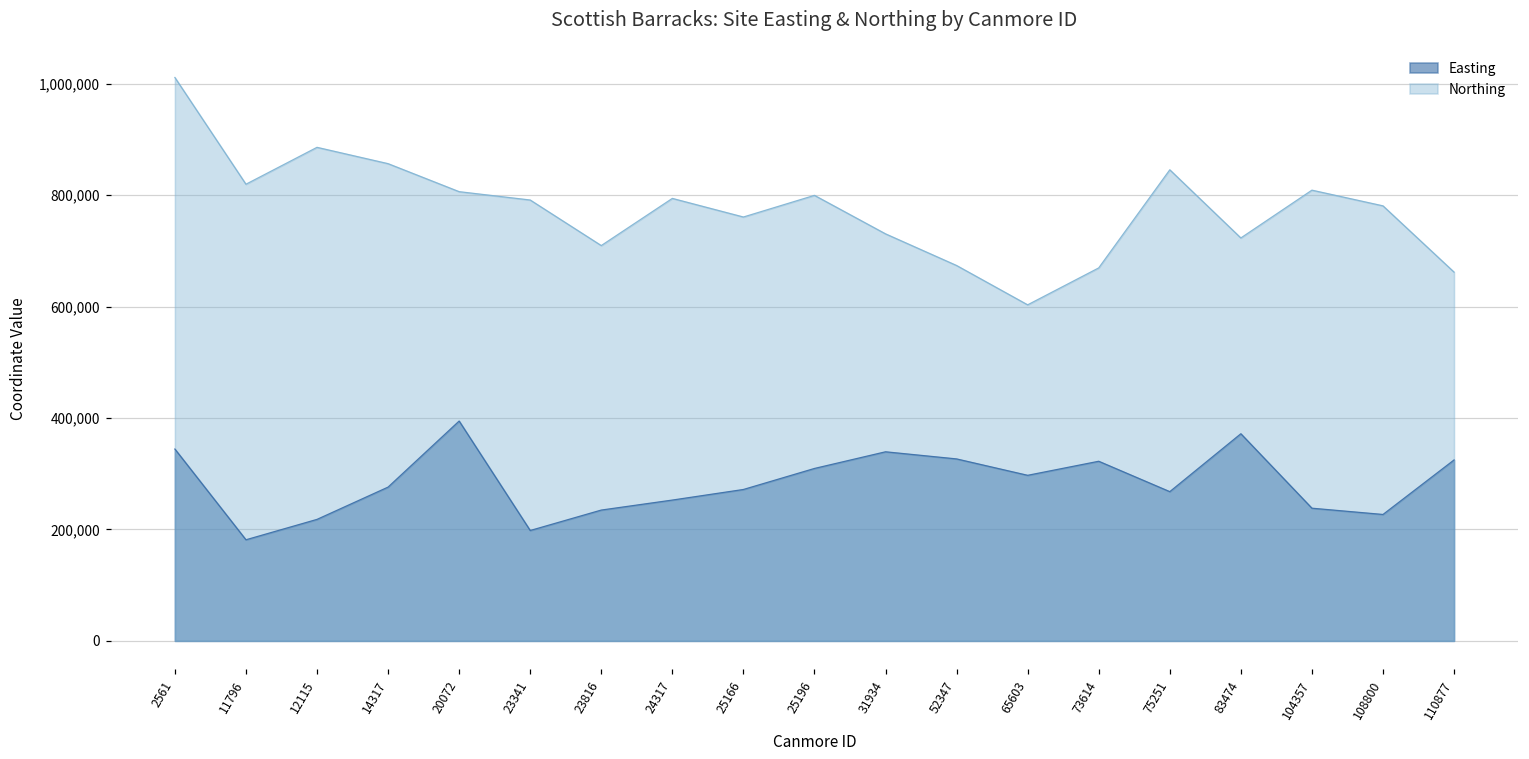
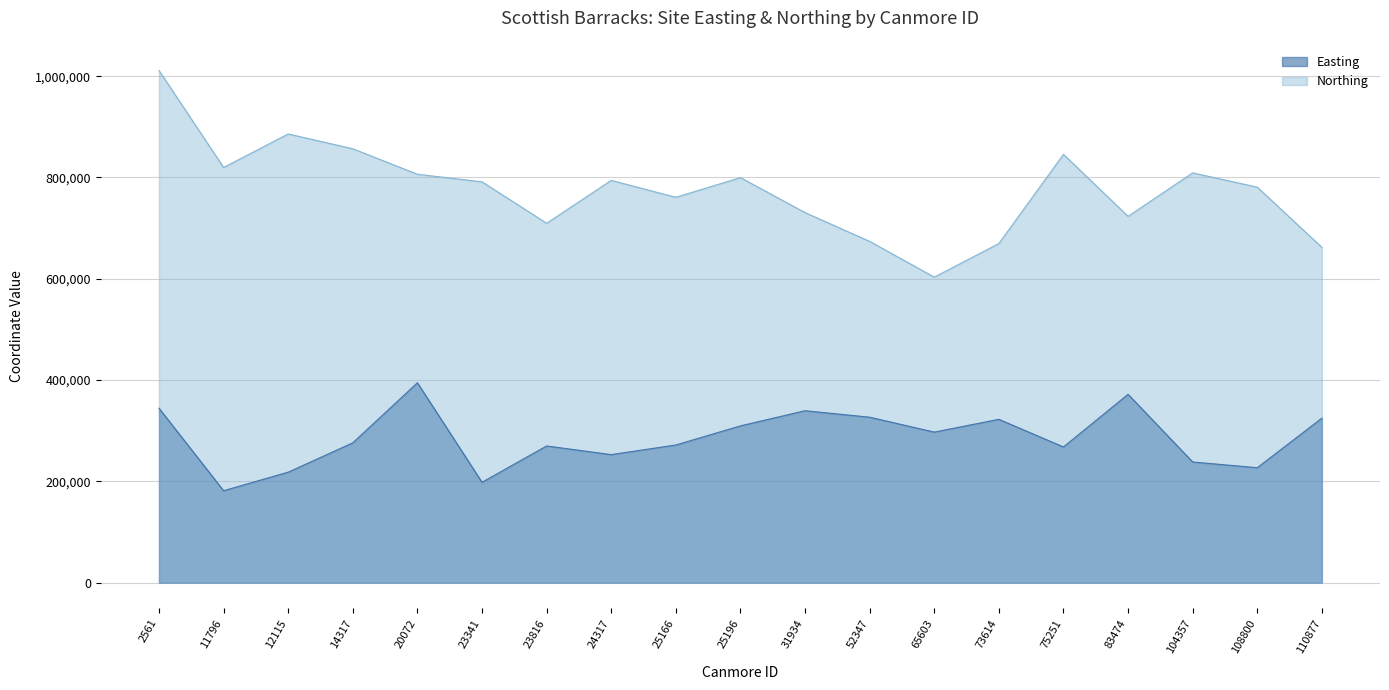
Easting, 23816: 230,000 -> 270,000
